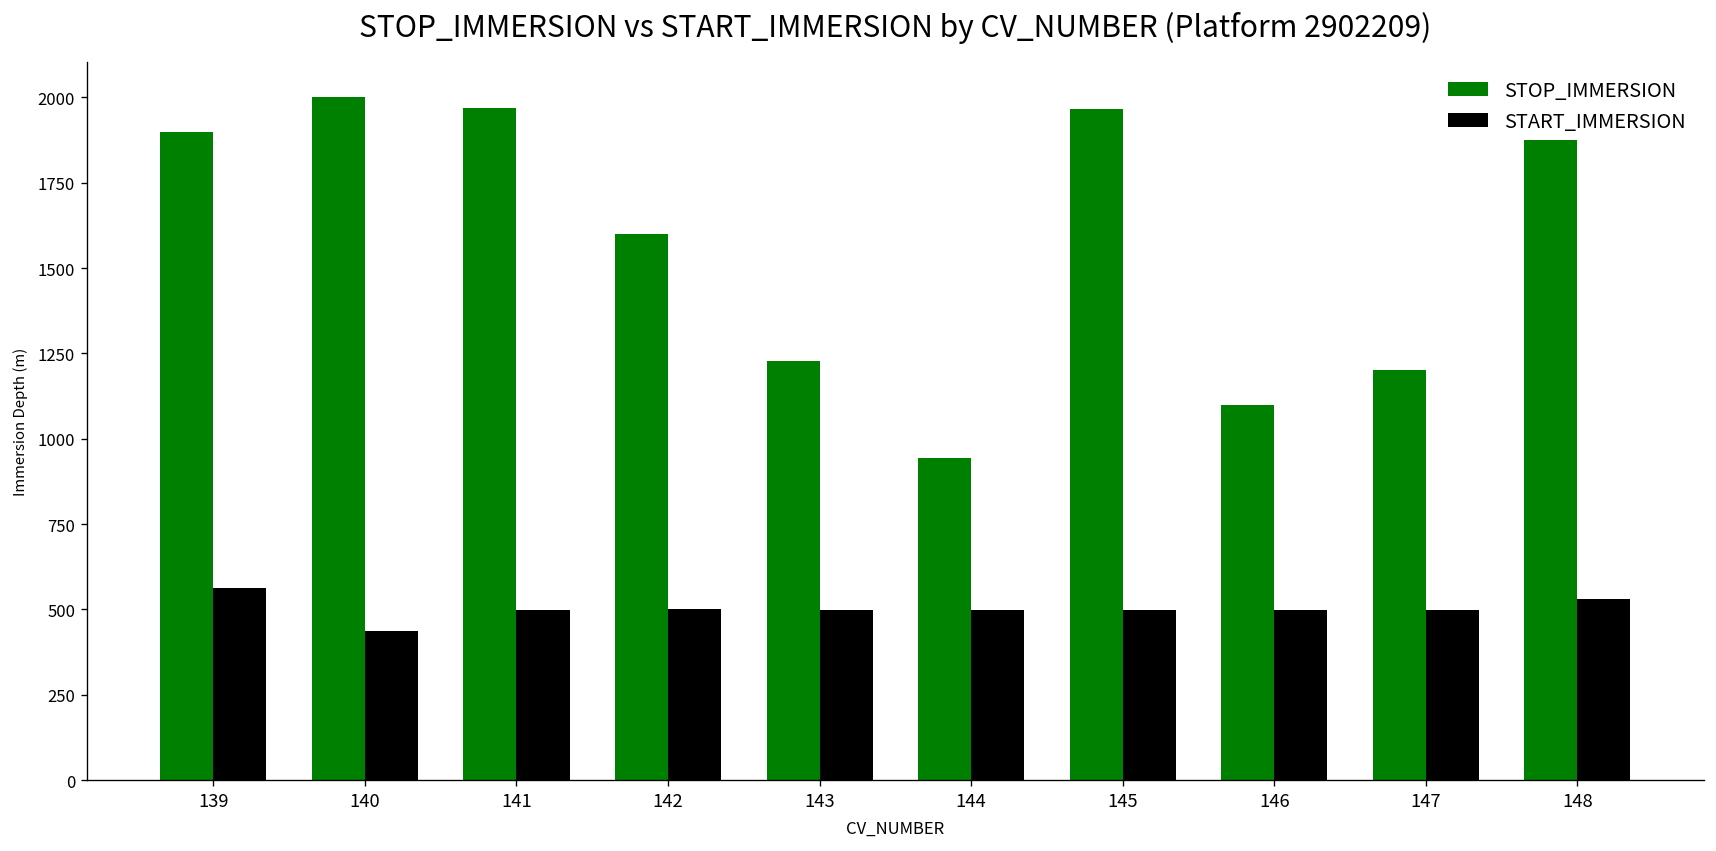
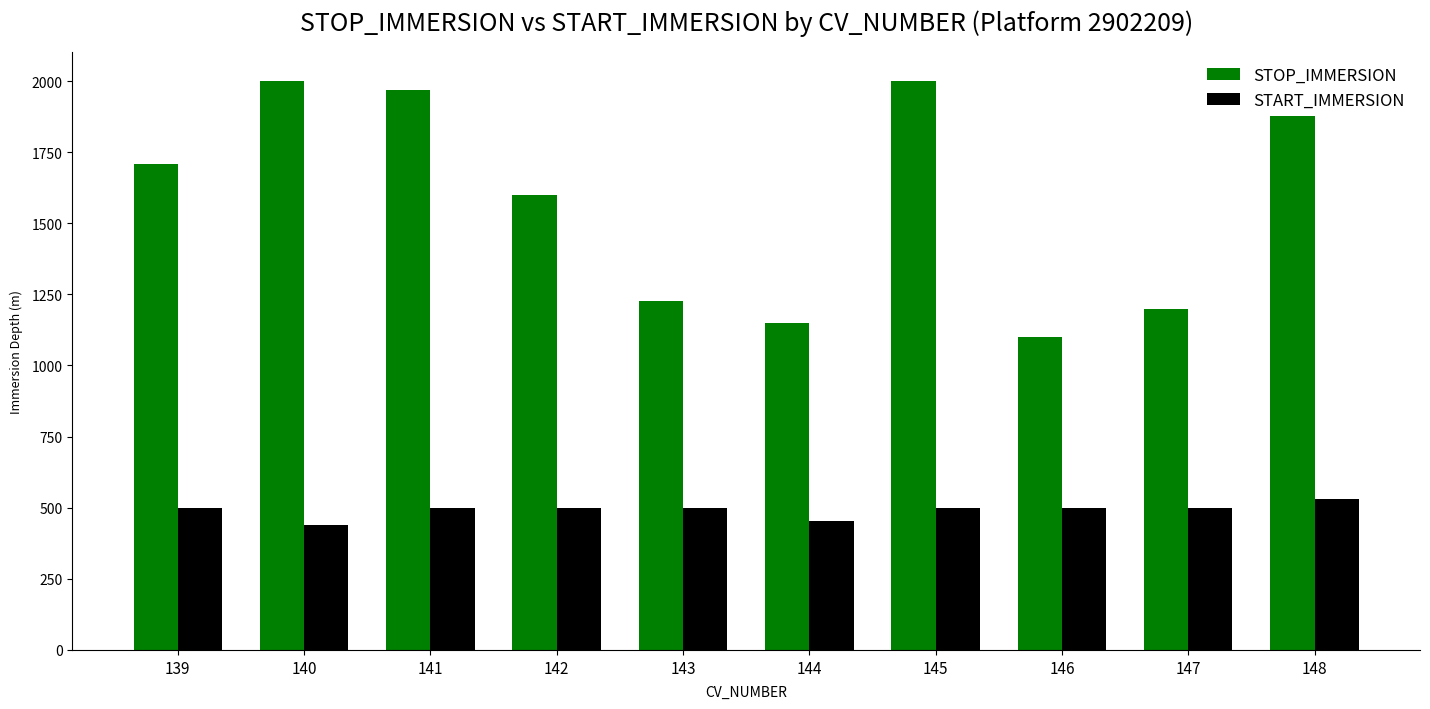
STOP_IMMERSION, 139: 1900 -> 1710
START_IMMERSION, 139: 560 -> 500
STOP_IMMERSION, 144: 940 -> 1150
START_IMMERSION, 144: 500 -> 460
STOP_IMMERSION, 145: 1970 -> 2000
